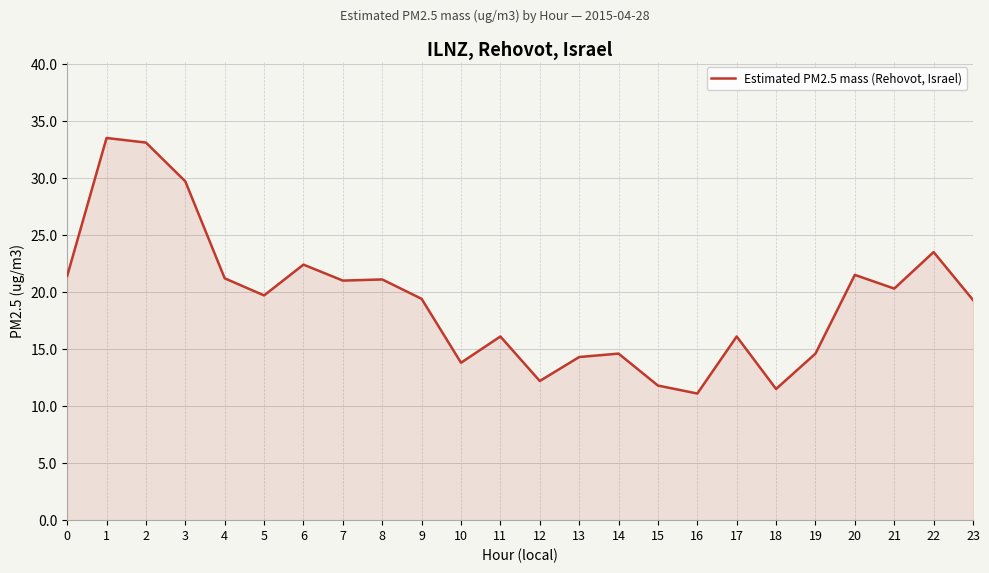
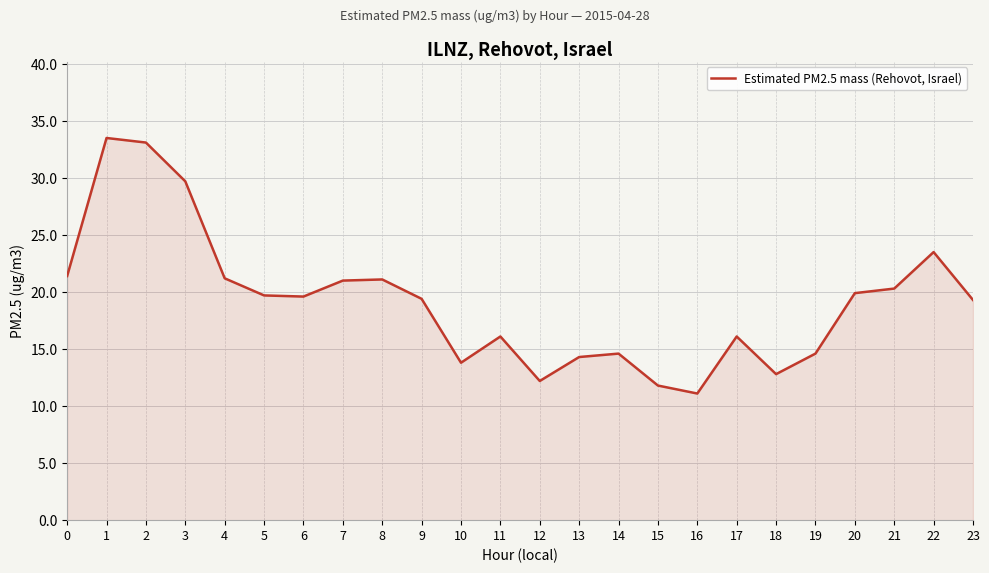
6: 22.4 -> 19.6
18: 11.5 -> 12.8
20: 21.5 -> 19.9
